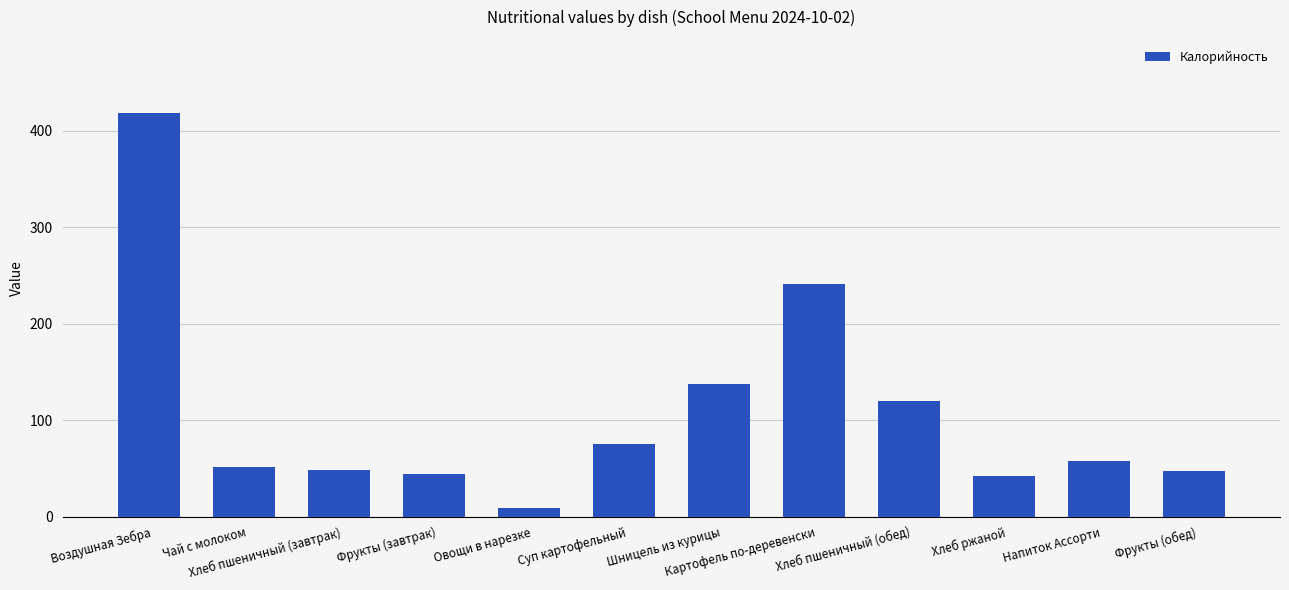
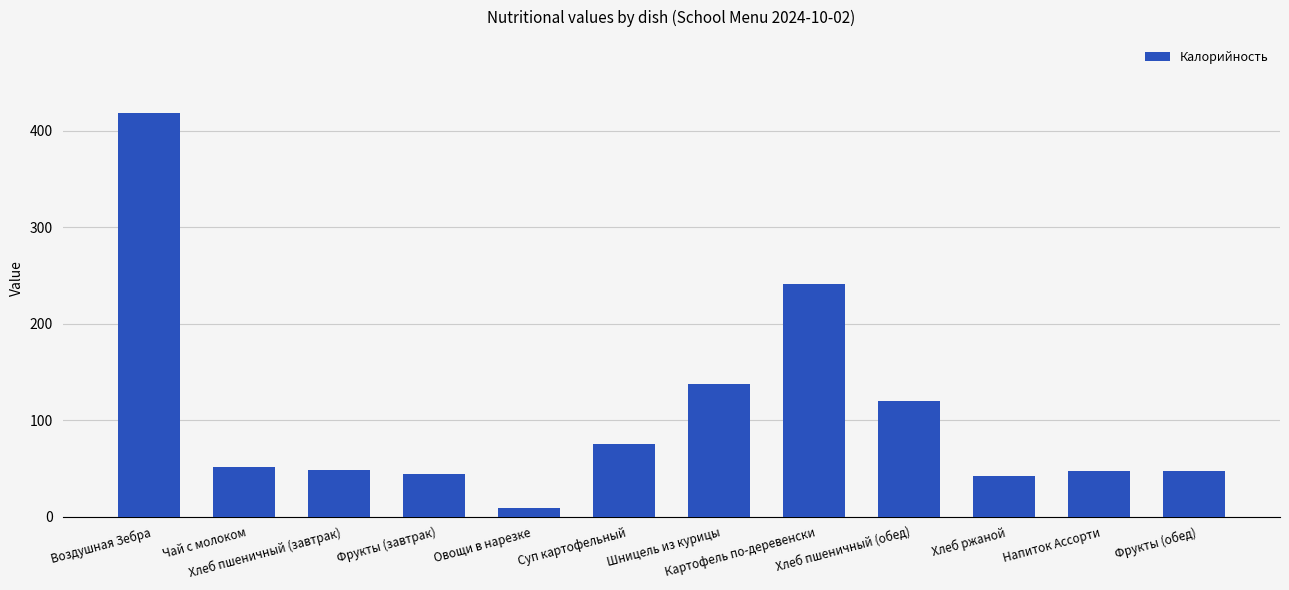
Напиток Ассорти: 60 -> 50
